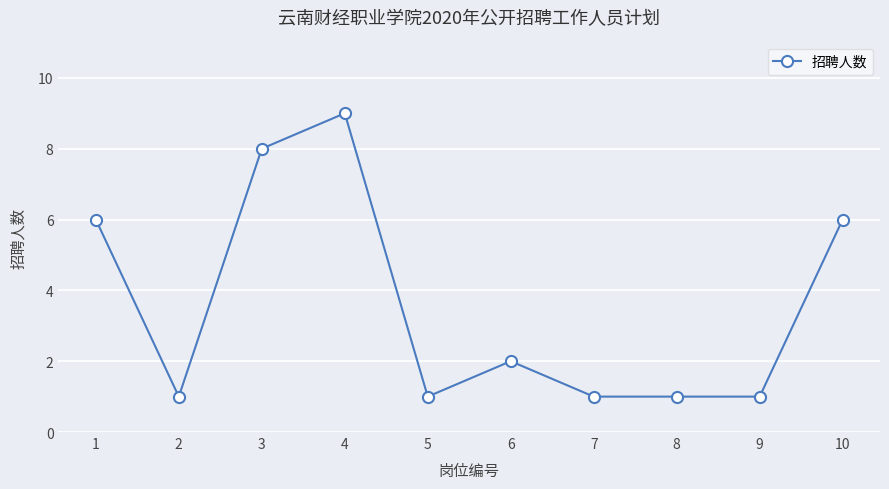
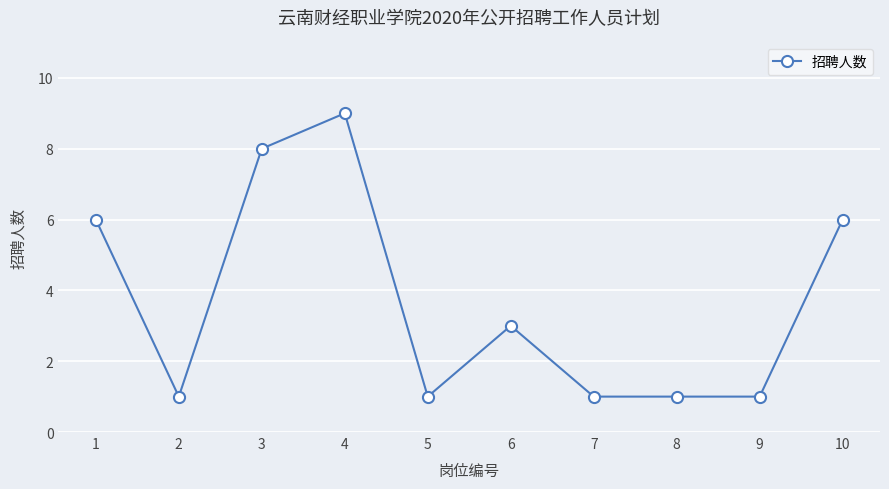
6: 2 -> 3
